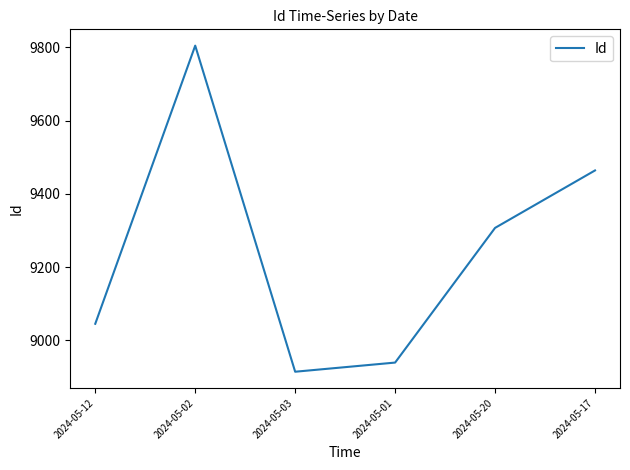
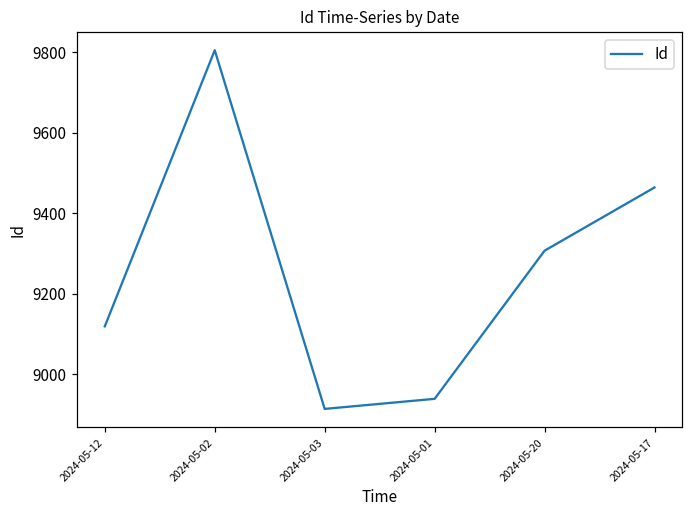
2024-05-12: 9050 -> 9120
